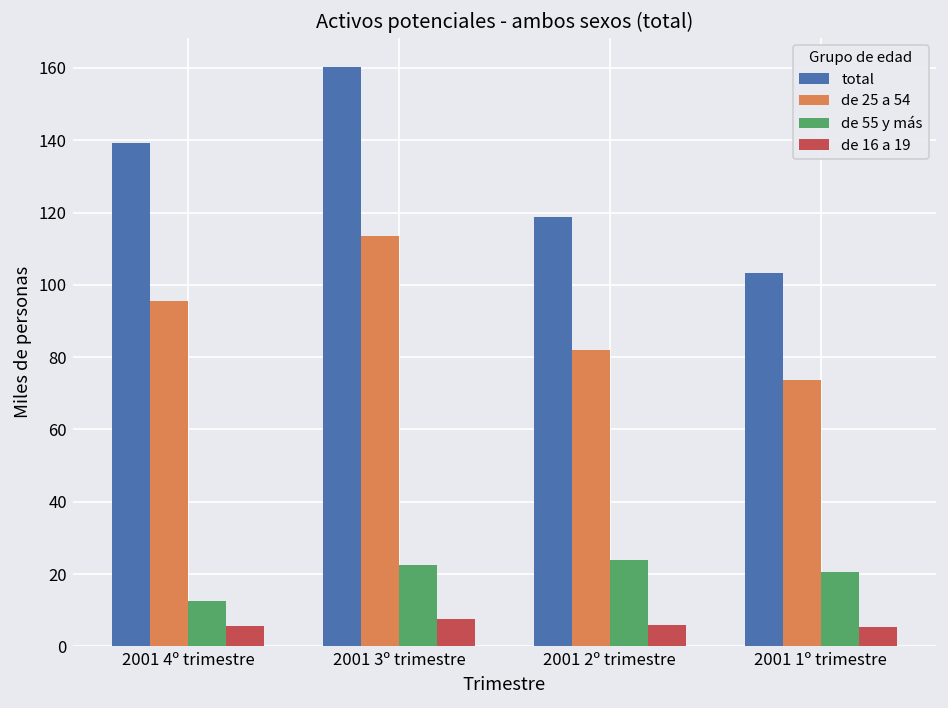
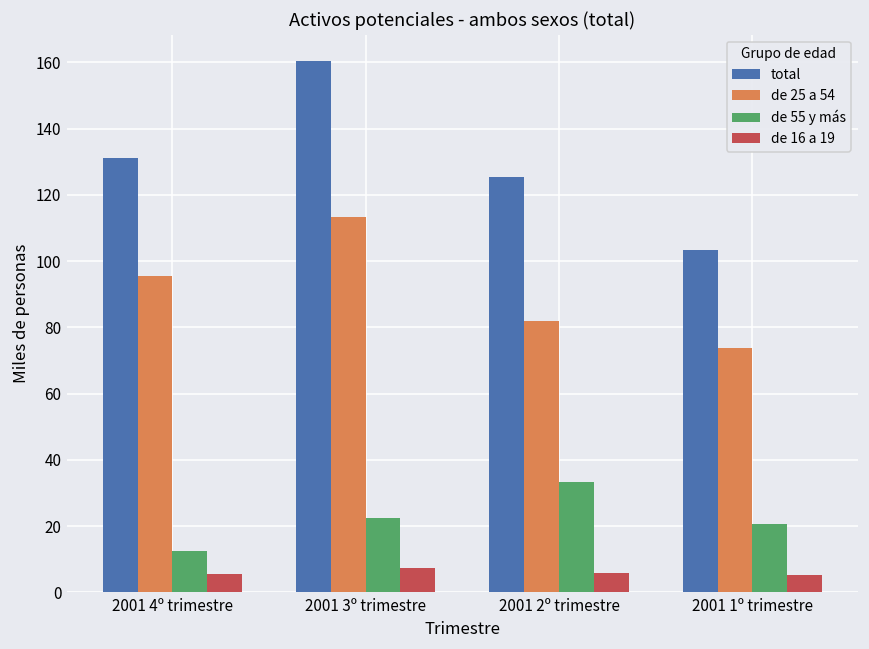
total, 2001 4º trimestre: 139 -> 131
total, 2001 2º trimestre: 119 -> 125
de 55 y más, 2001 2º trimestre: 24 -> 33
